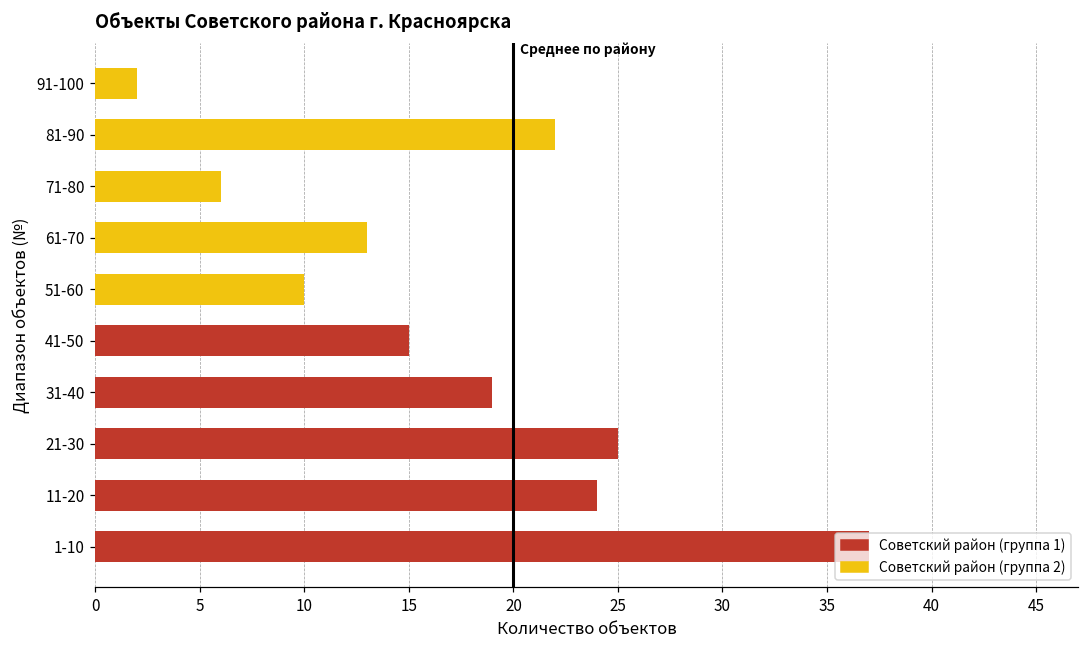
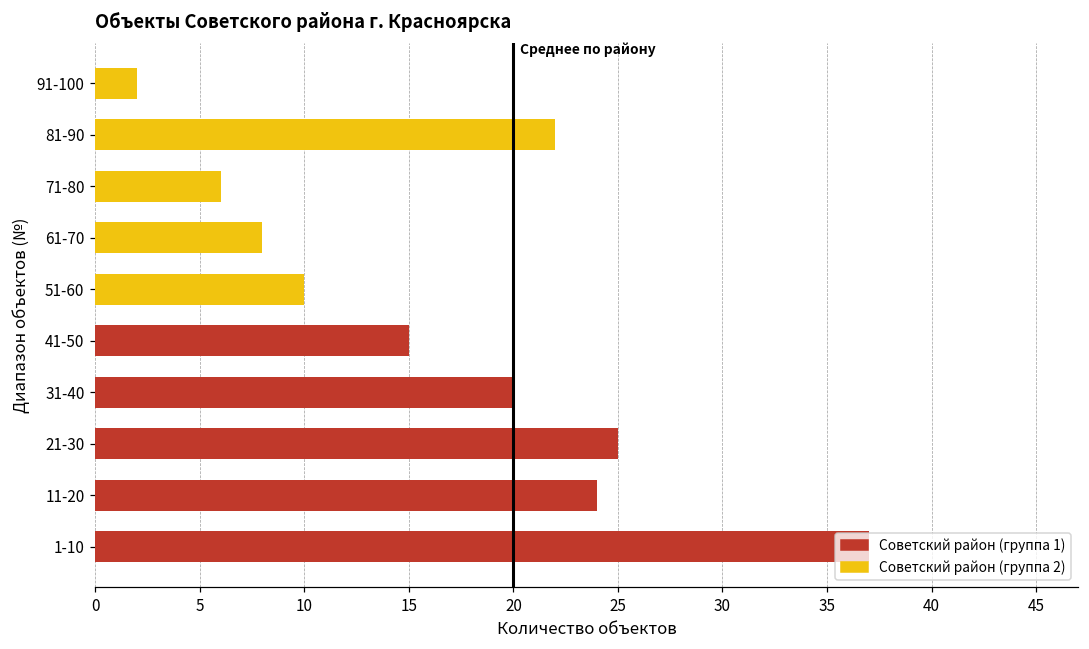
61-70: 13 -> 8
31-40: 19 -> 20
